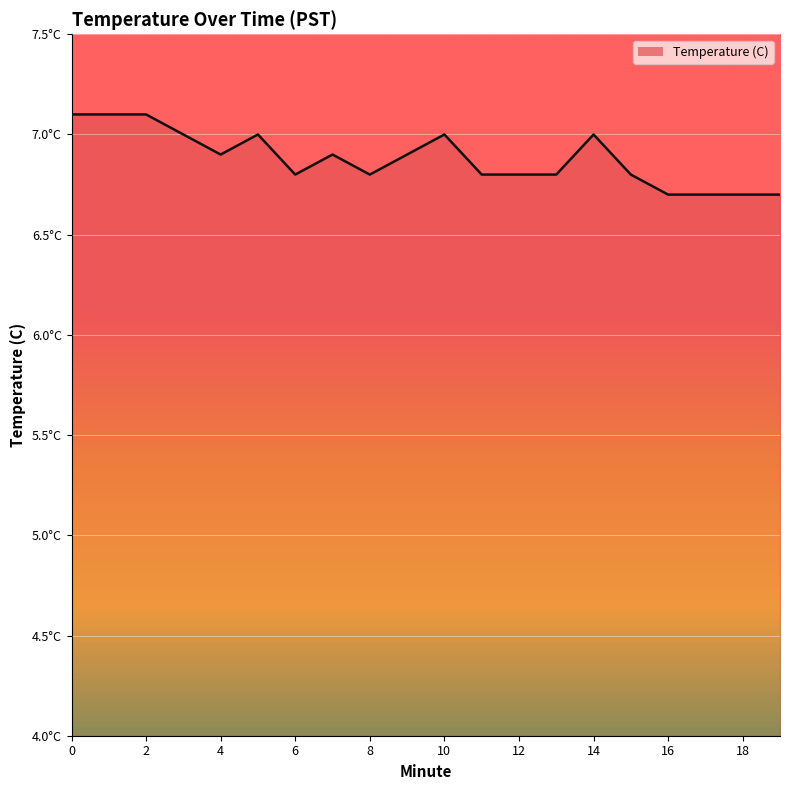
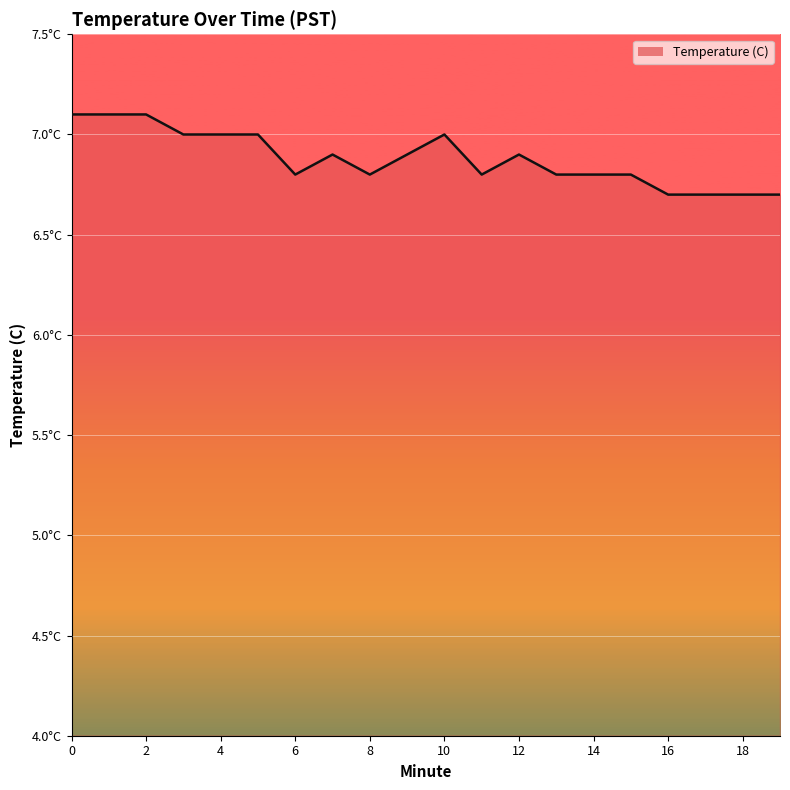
4: 6.9°C -> 7.0°C
12: 6.8°C -> 6.9°C
14: 7.0°C -> 6.8°C
